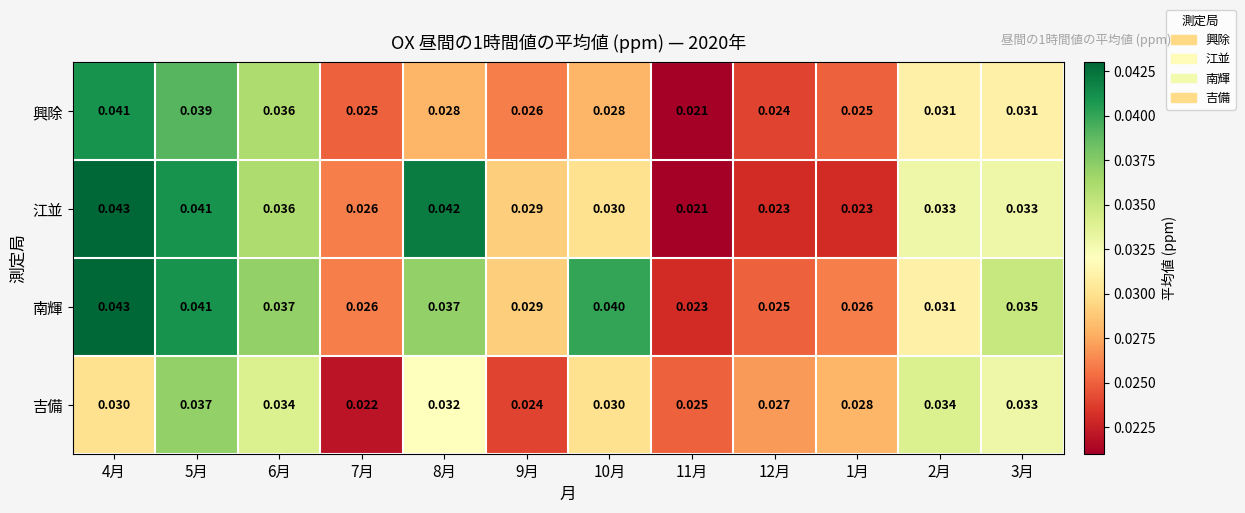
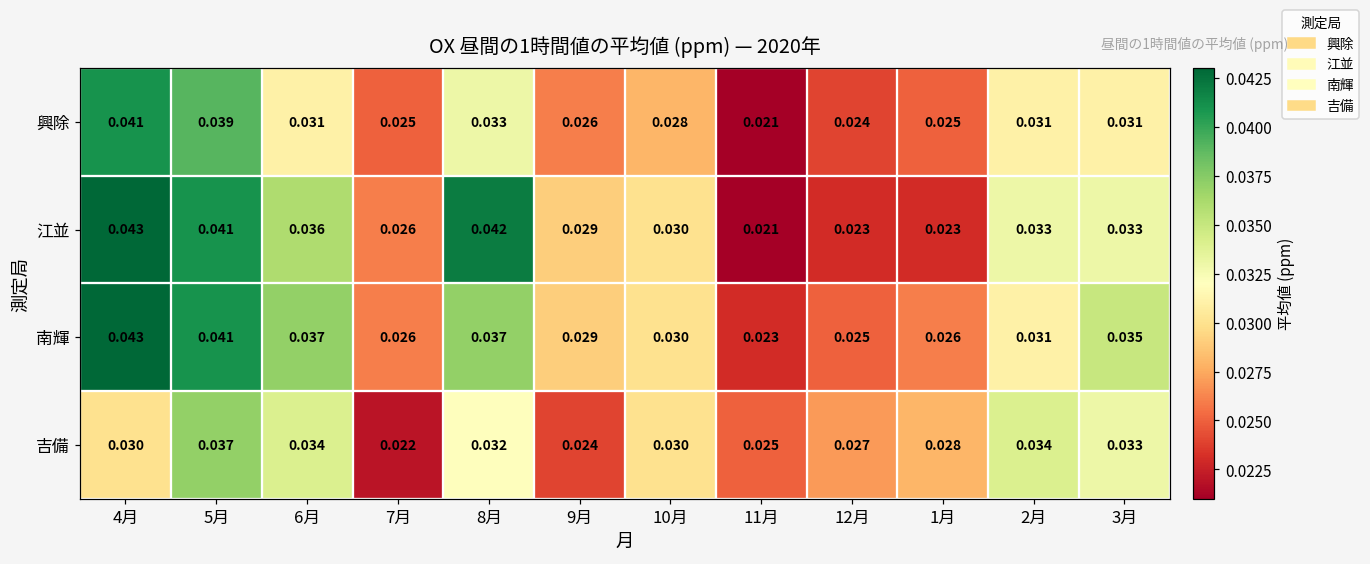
興除, 6月: 0.036 -> 0.031
興除, 8月: 0.028 -> 0.033
南輝, 10月: 0.040 -> 0.030
